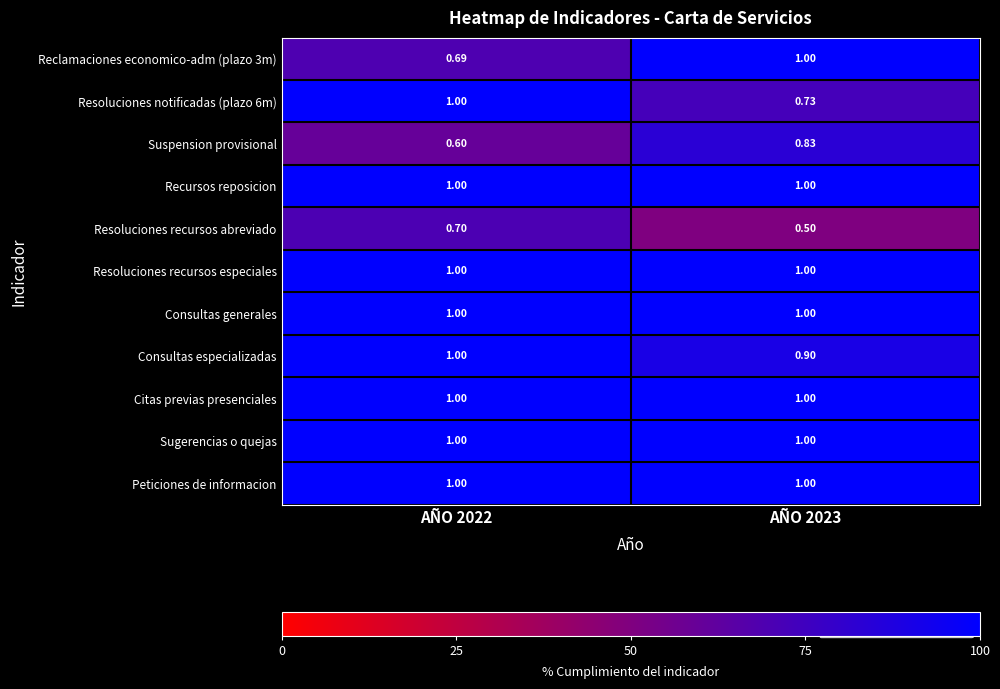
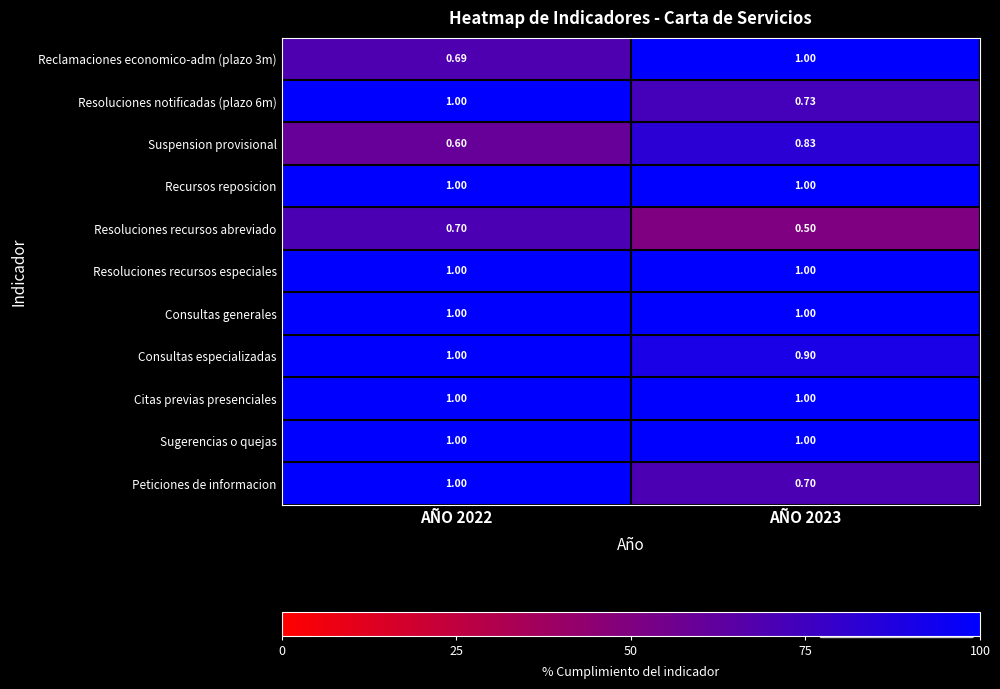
Peticiones de informacion, AÑO 2023: 1.00 -> 0.70
